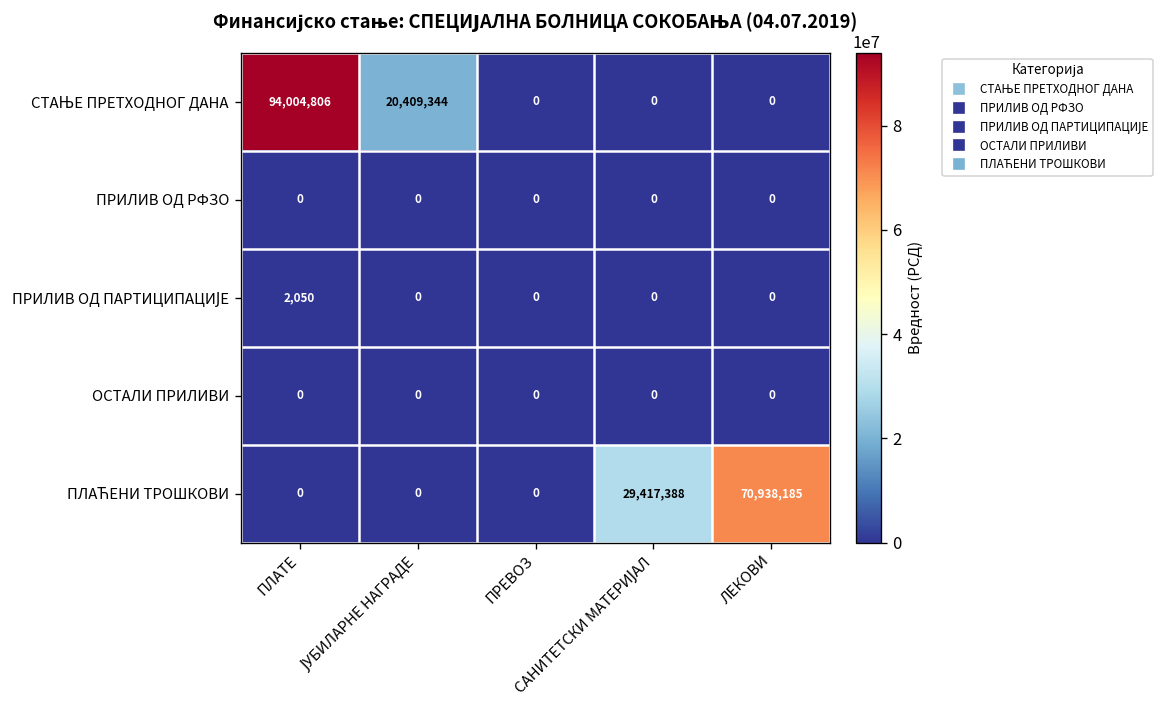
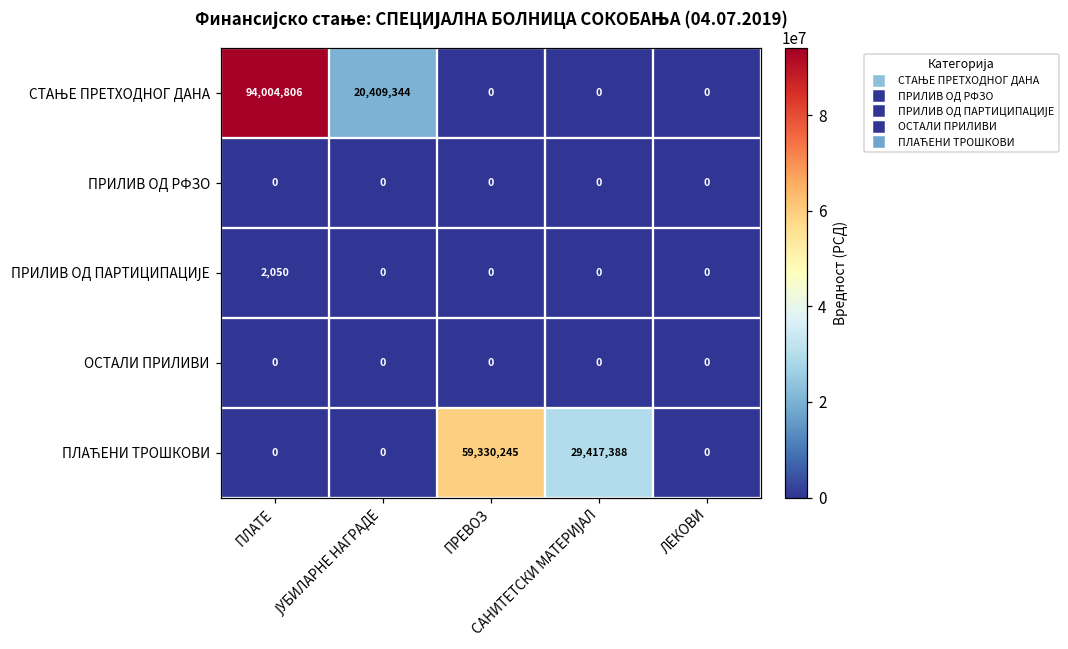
ПЛАЋЕНИ ТРОШКОВИ, ПРЕВОЗ: 0 -> 59,330,245
ПЛАЋЕНИ ТРОШКОВИ, ЛЕКОВИ: 70,938,185 -> 0
